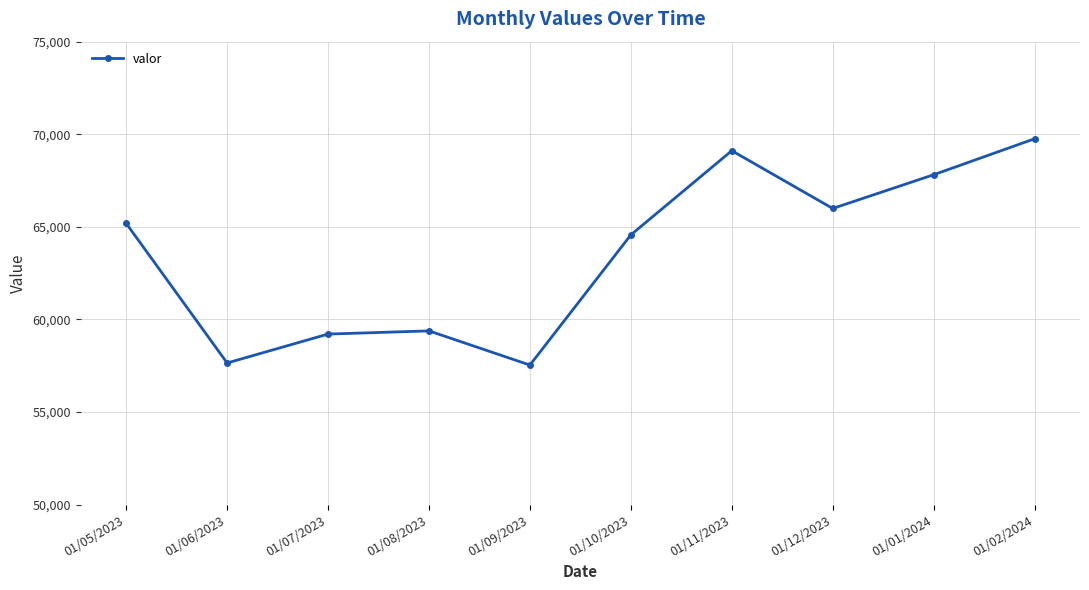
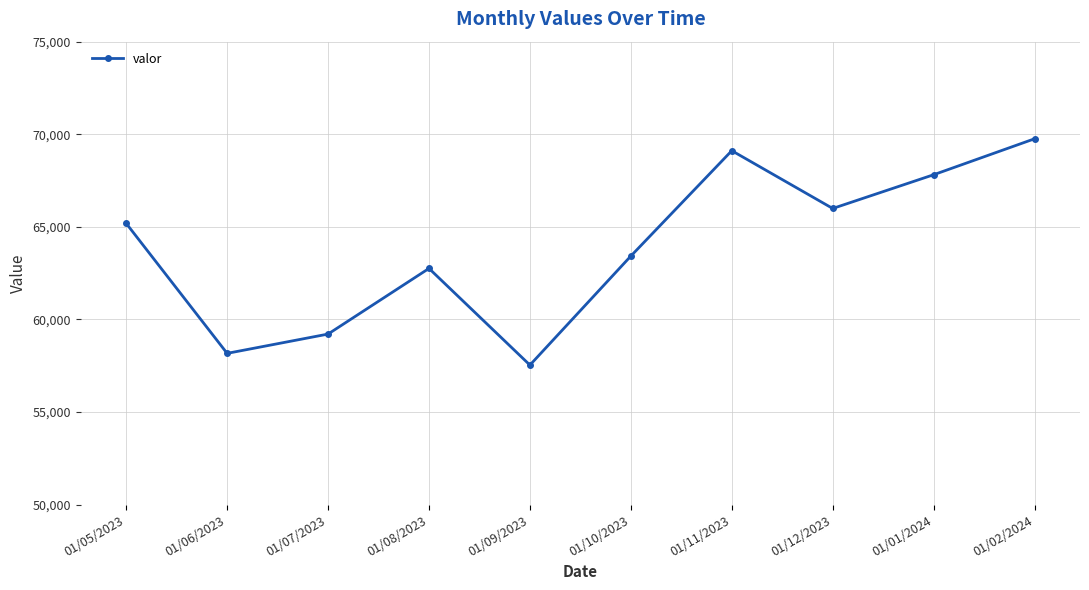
01/06/2023: 57,600 -> 58,200
01/08/2023: 59,400 -> 62,800
01/10/2023: 64,600 -> 63,400
